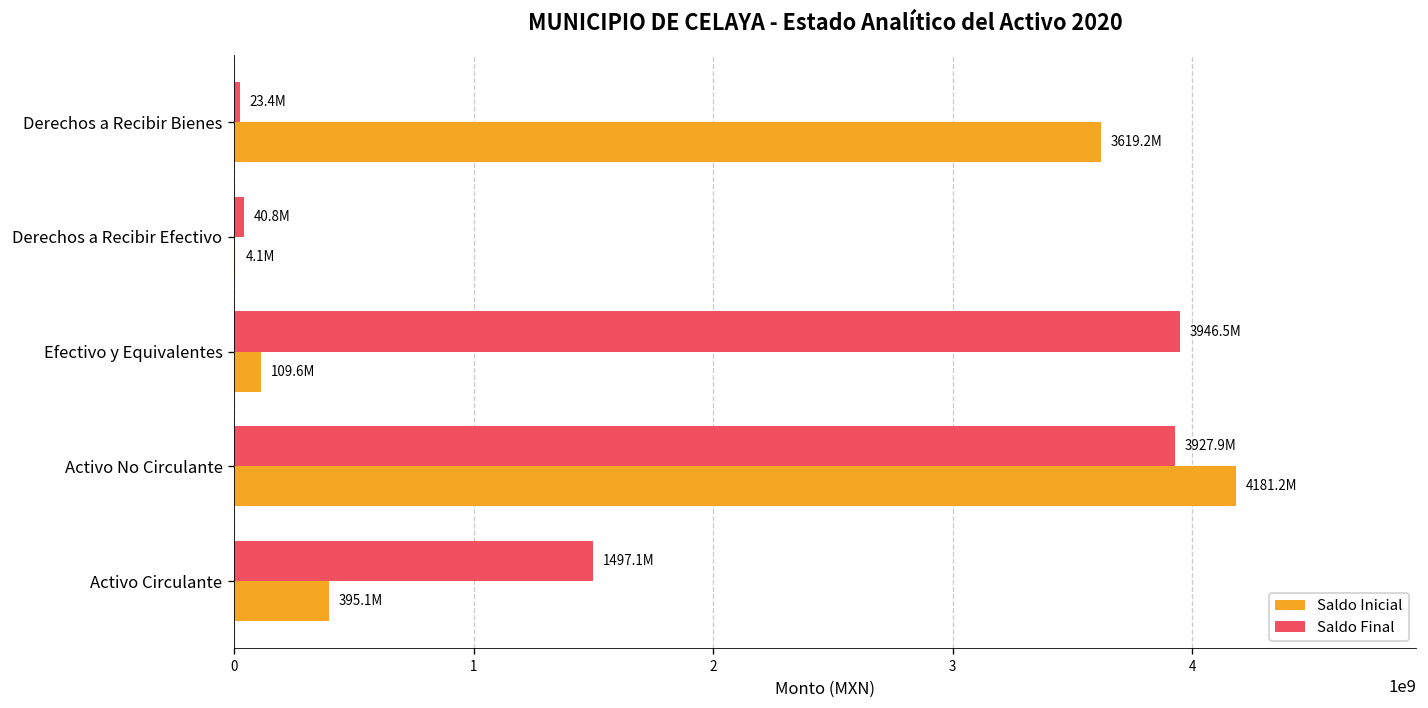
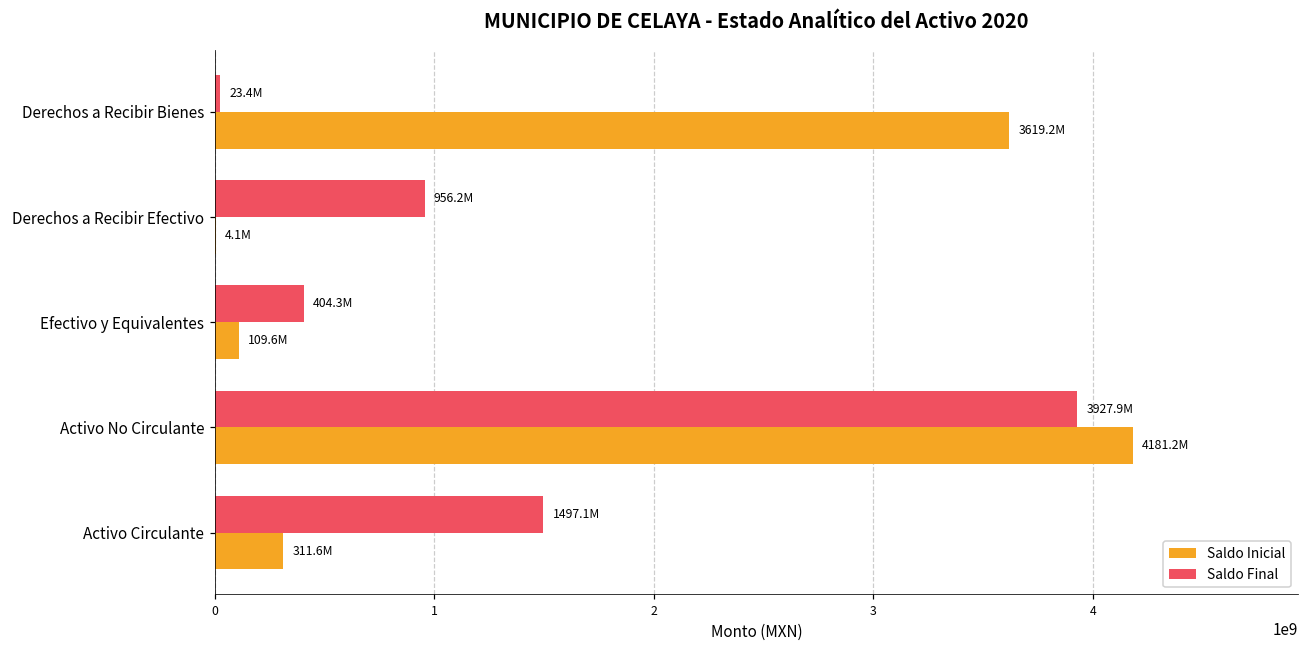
Saldo Final, Derechos a Recibir Efectivo: 40.8M -> 956.2M
Saldo Final, Efectivo y Equivalentes: 3946.5M -> 404.3M
Saldo Inicial, Activo Circulante: 395.1M -> 311.6M
